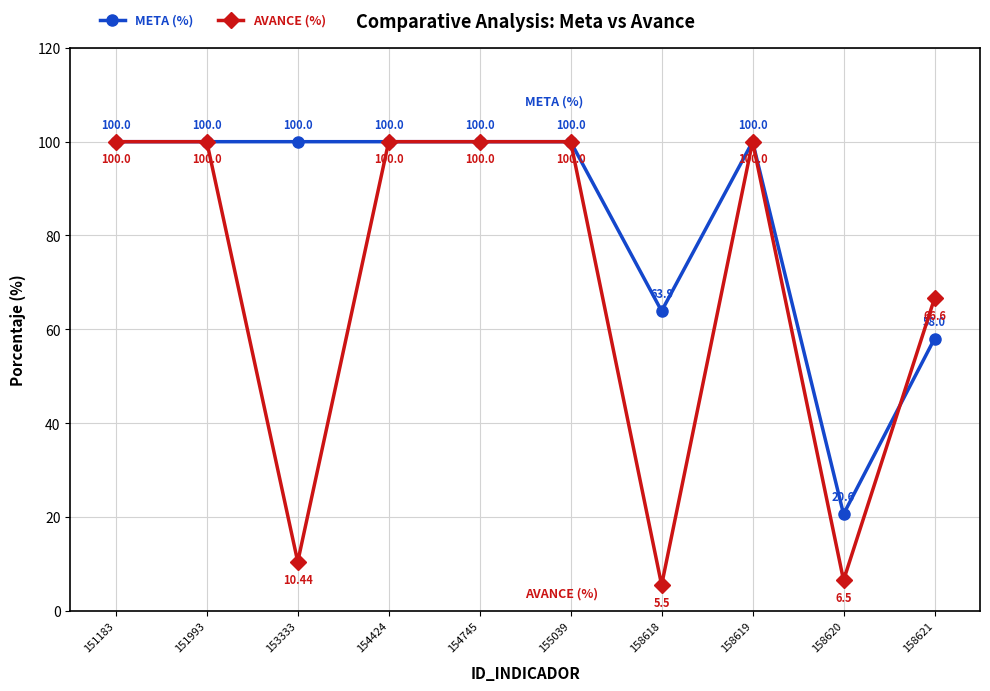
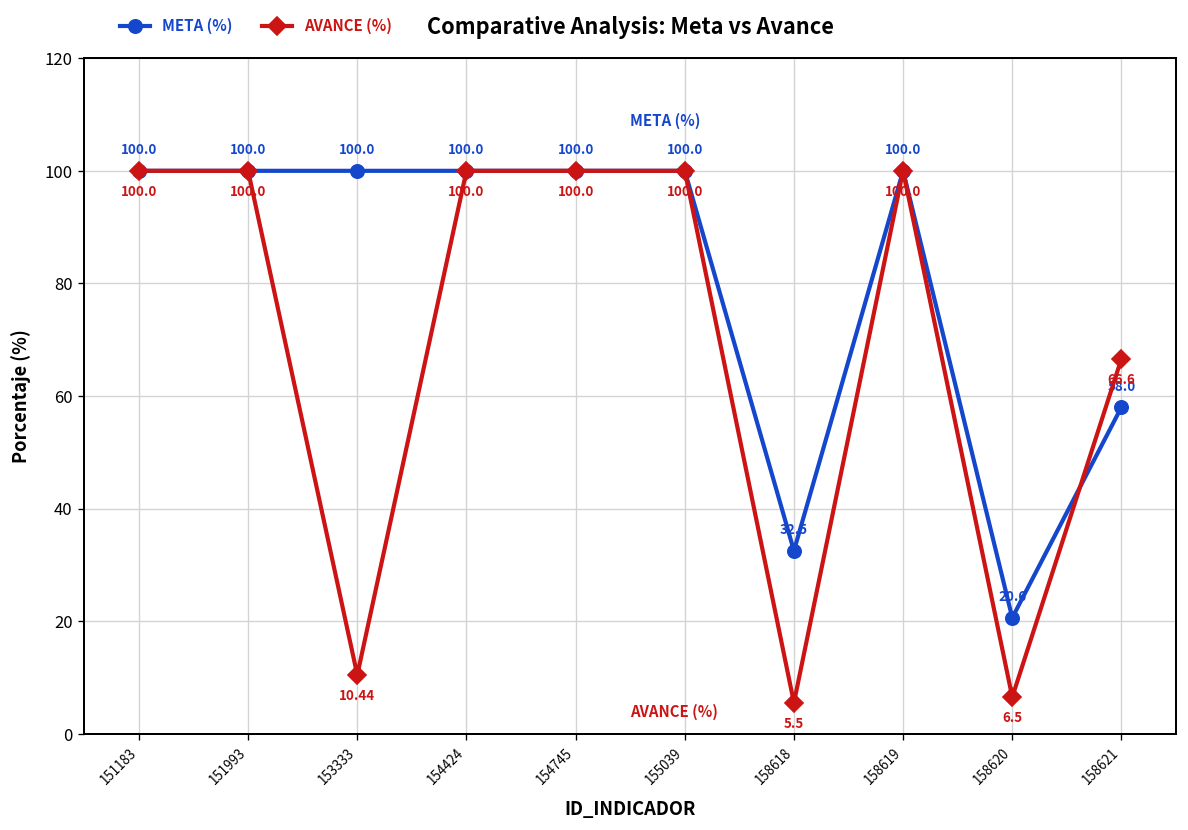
META (%), 158618: 63.9 -> 32.5
